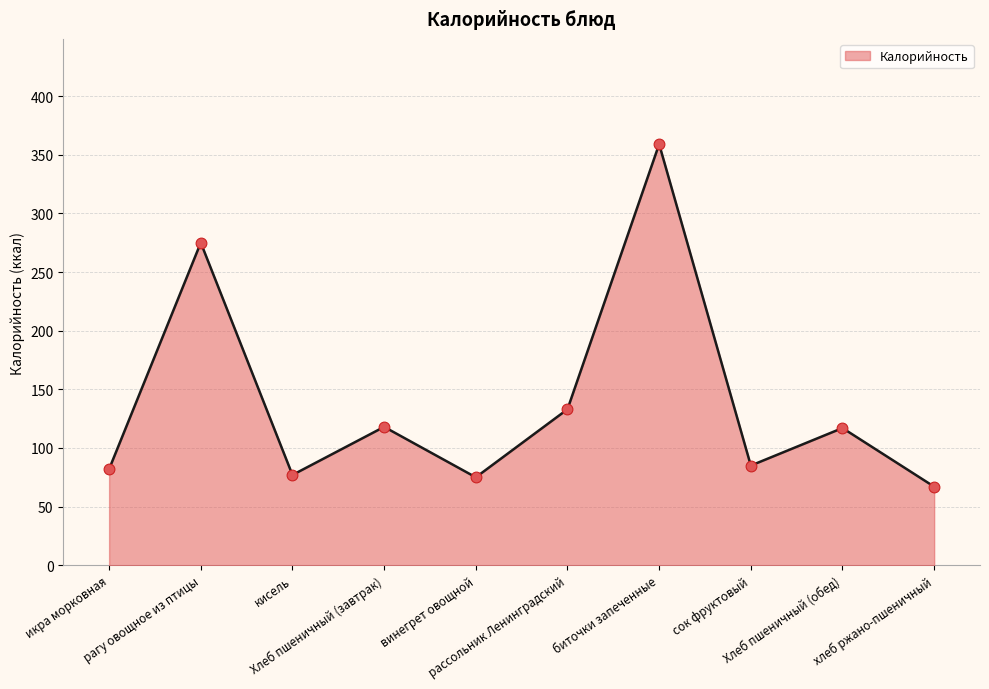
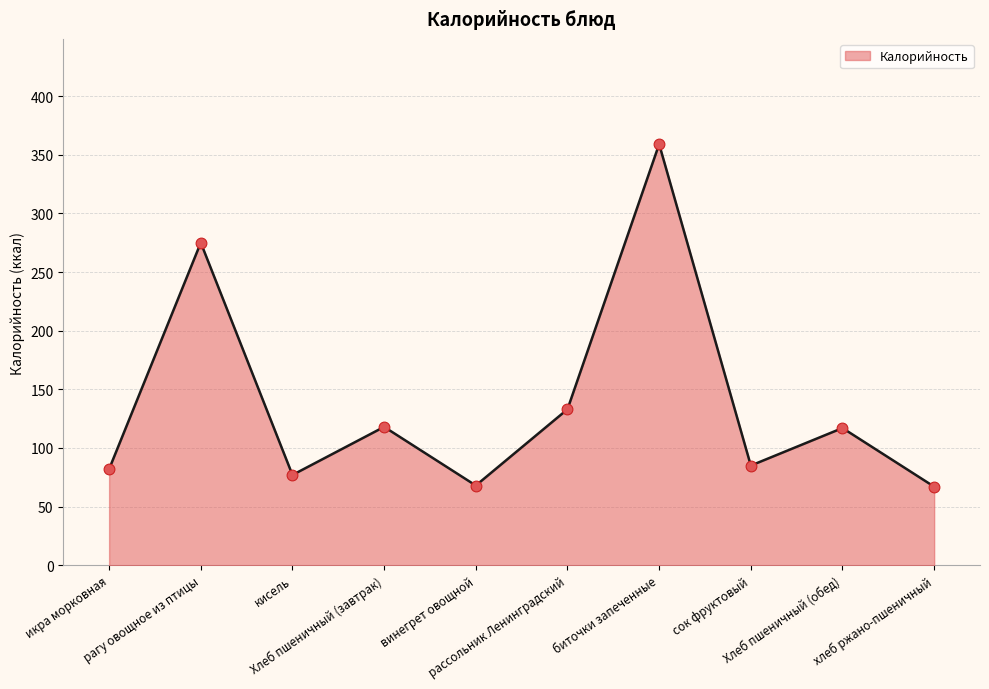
винегрет овощной: 75 -> 68
